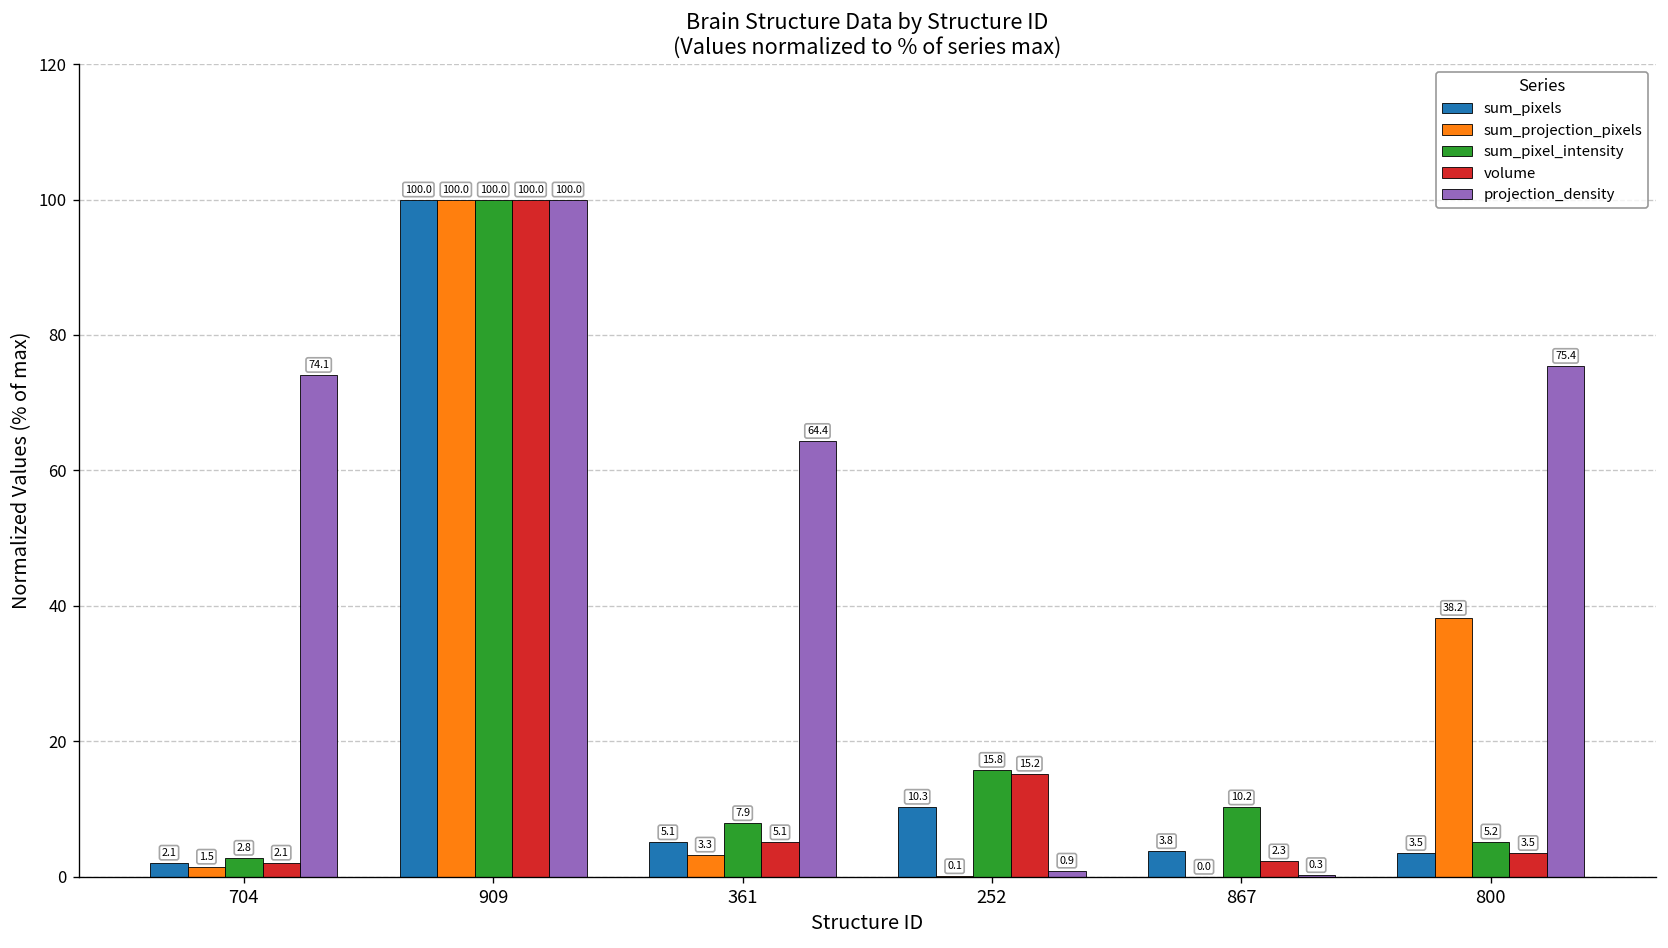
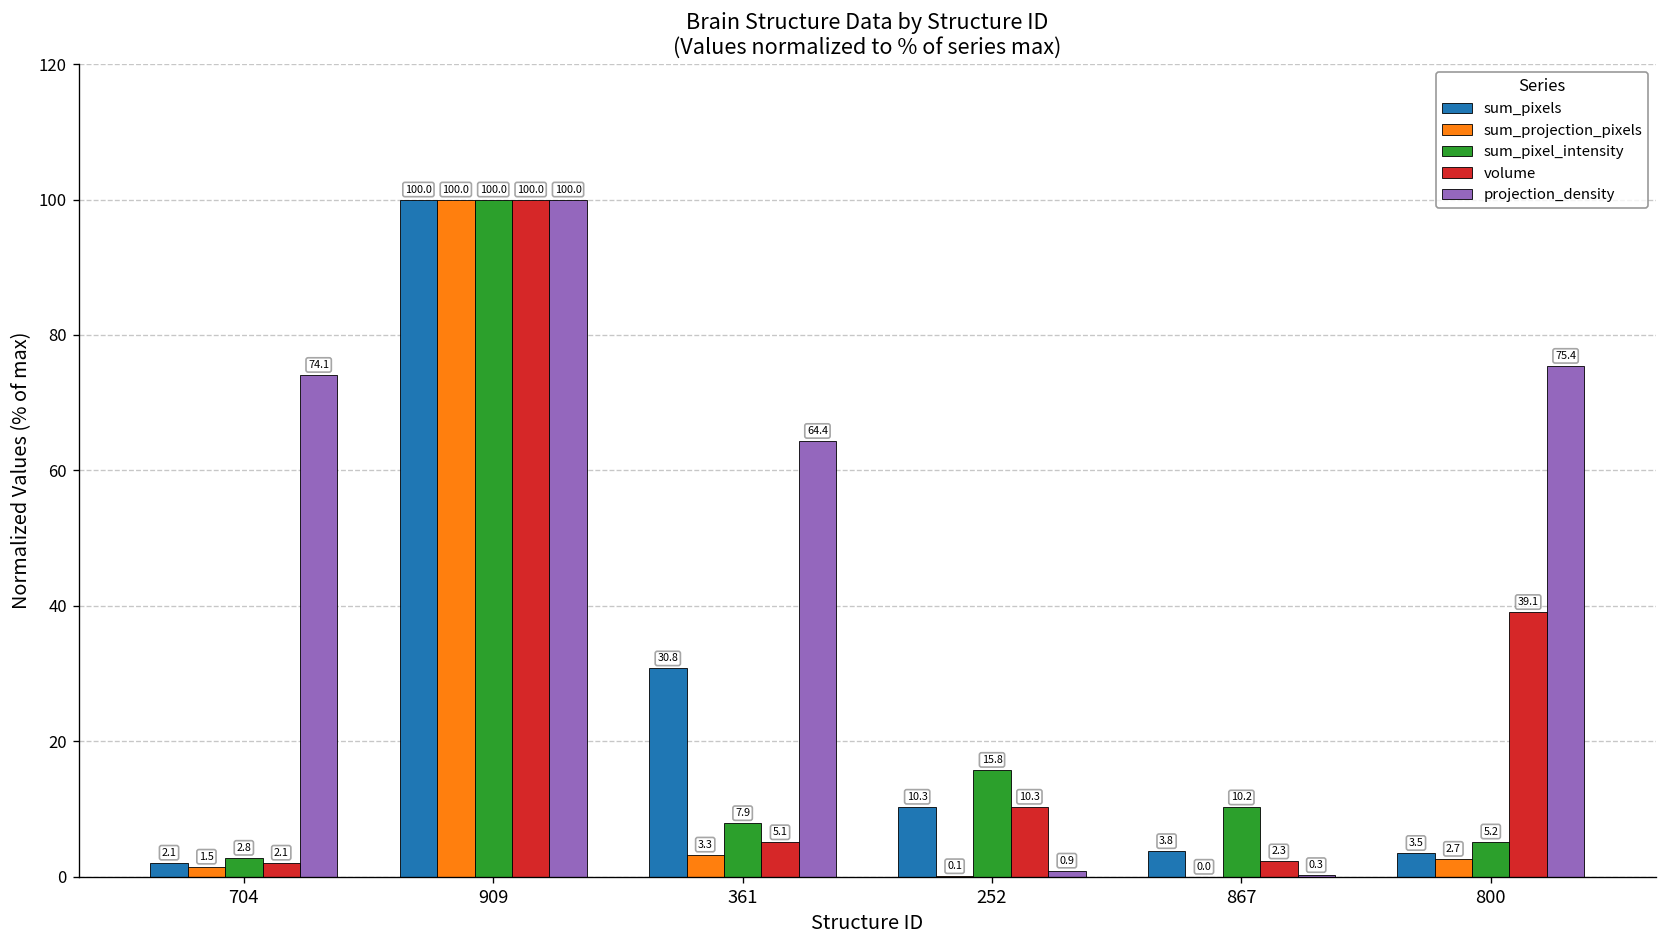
sum_pixels, 361: 5.1 -> 30.8
volume, 252: 15.2 -> 10.3
sum_projection_pixels, 800: 38.2 -> 2.7
volume, 800: 3.5 -> 39.1
